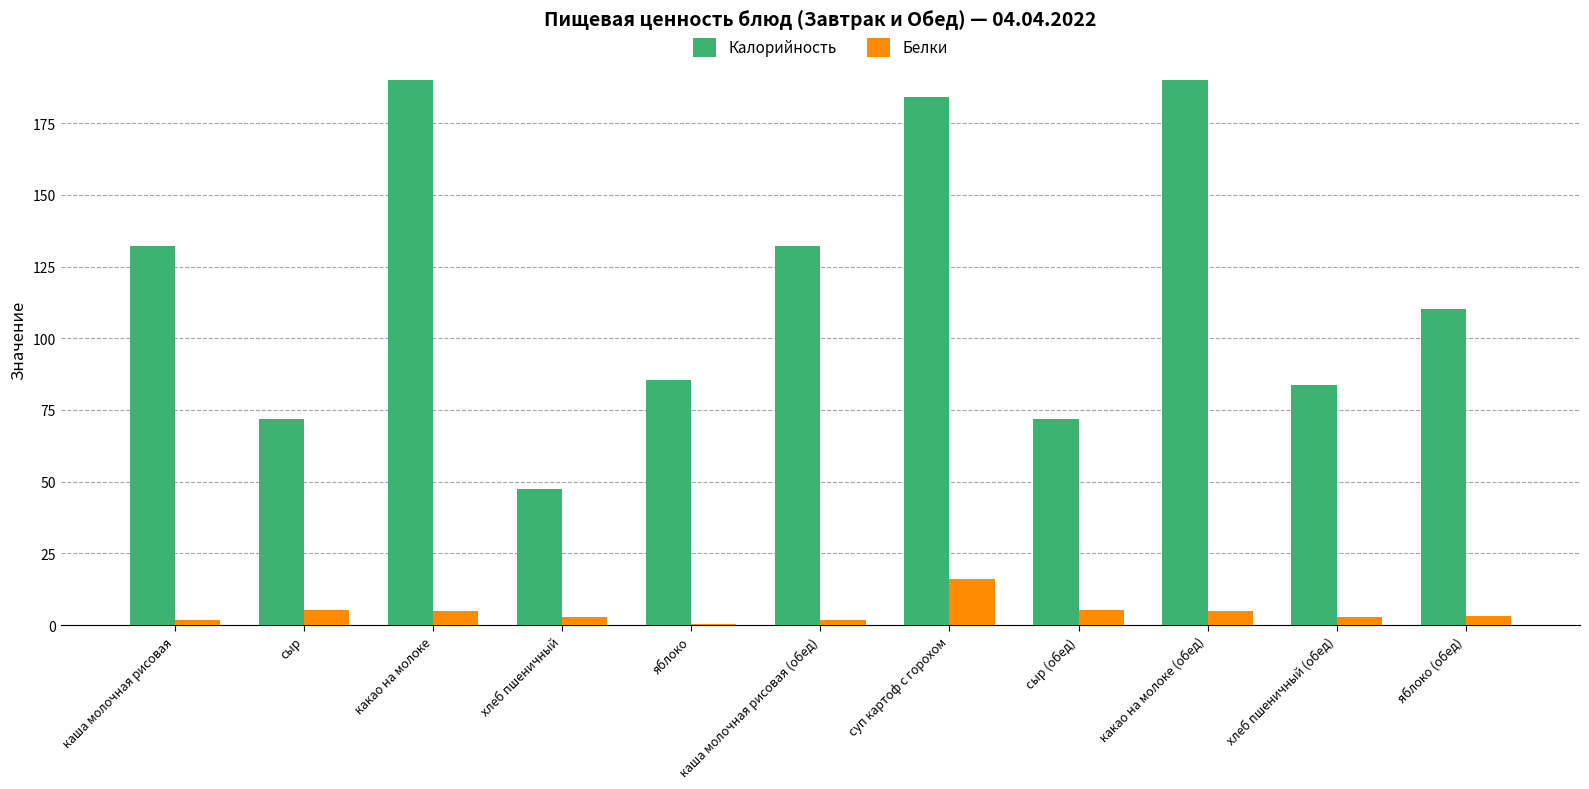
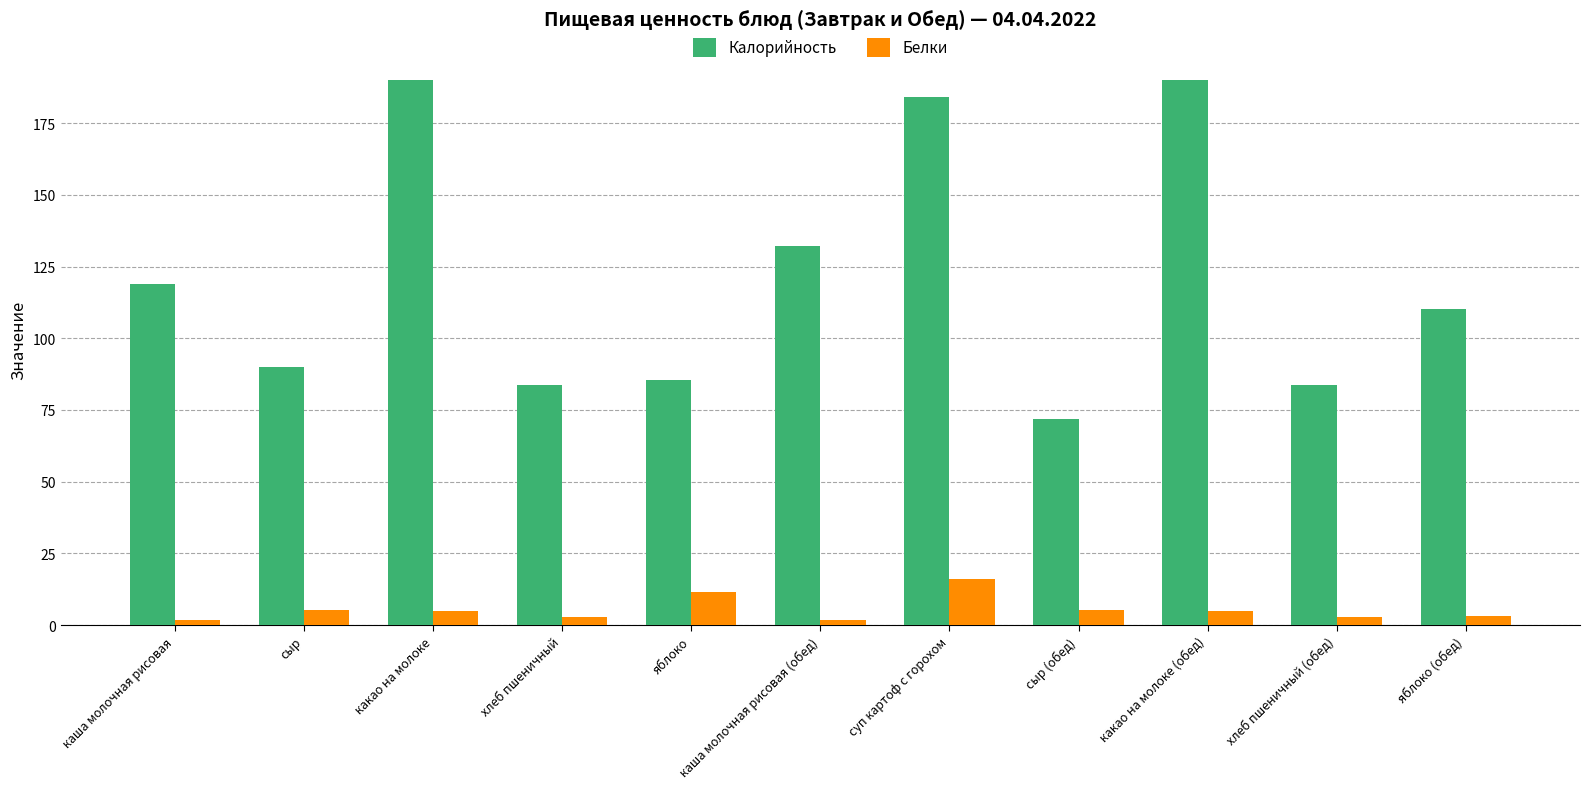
Калорийность, каша молочная рисовая: 132 -> 119
Калорийность, сыр: 72 -> 90
Калорийность, хлеб пшеничный: 48 -> 84
Белки, яблоко: 0 -> 11
